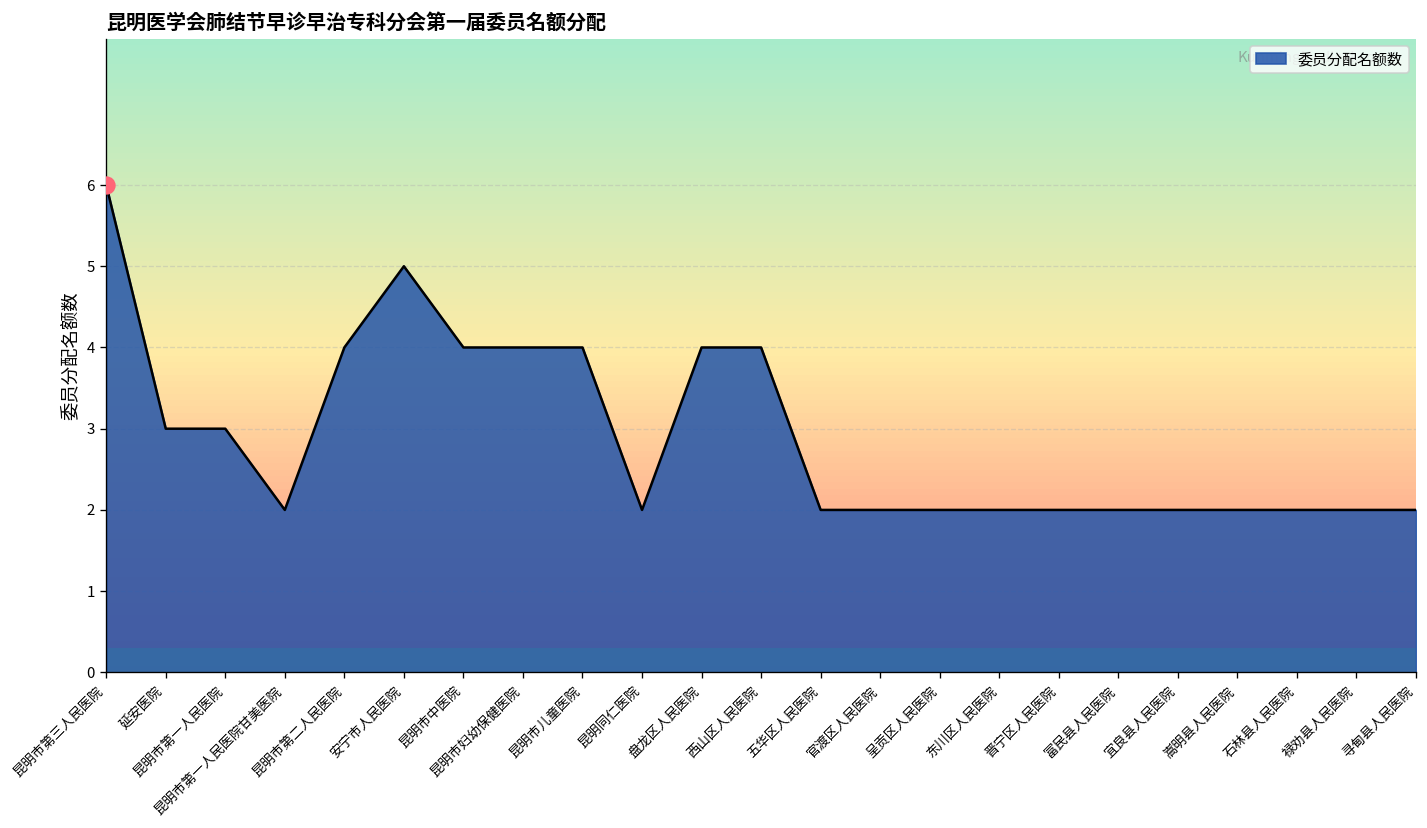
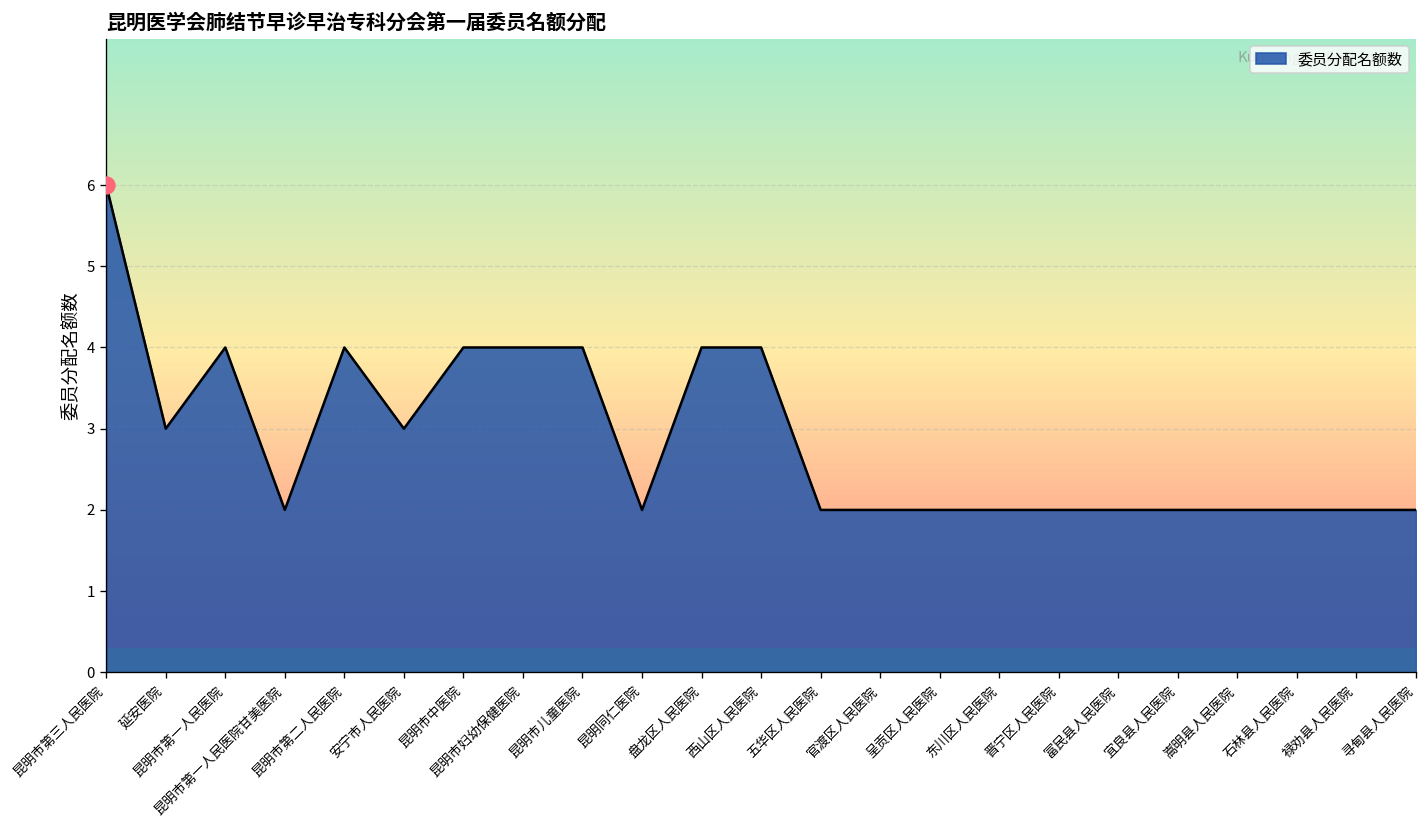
委员分配名额数, 昆明市第一人民医院: 3 -> 4
委员分配名额数, 安宁市人民医院: 5 -> 3
